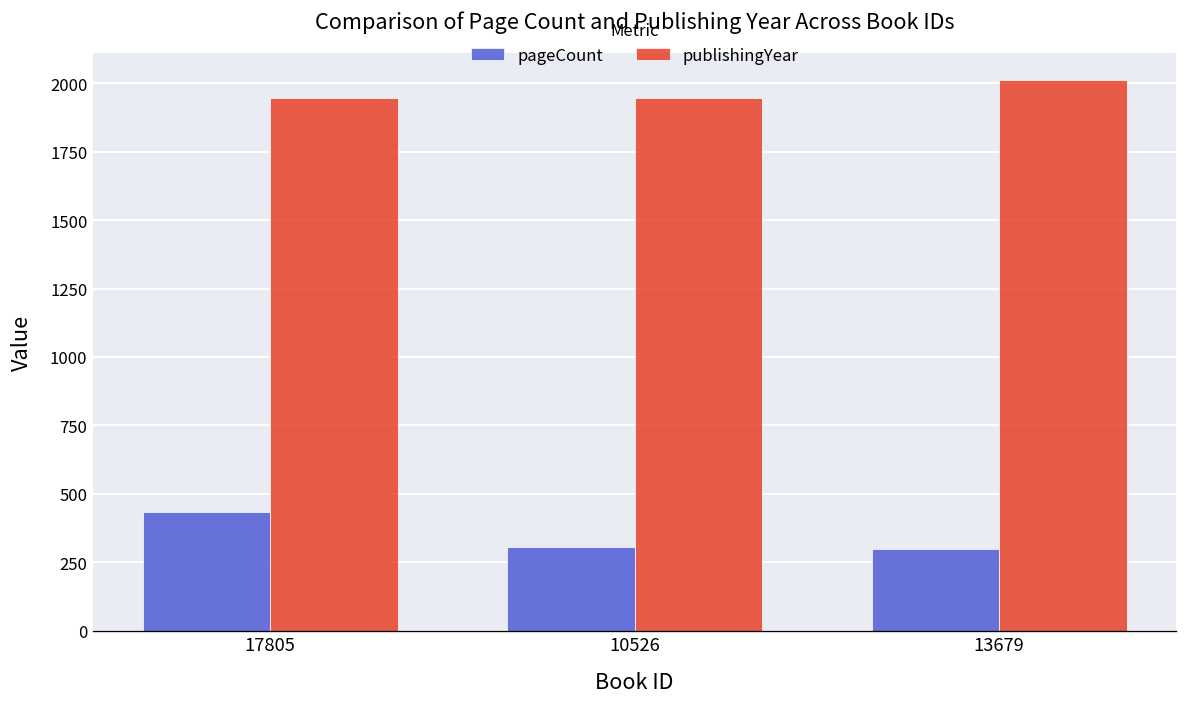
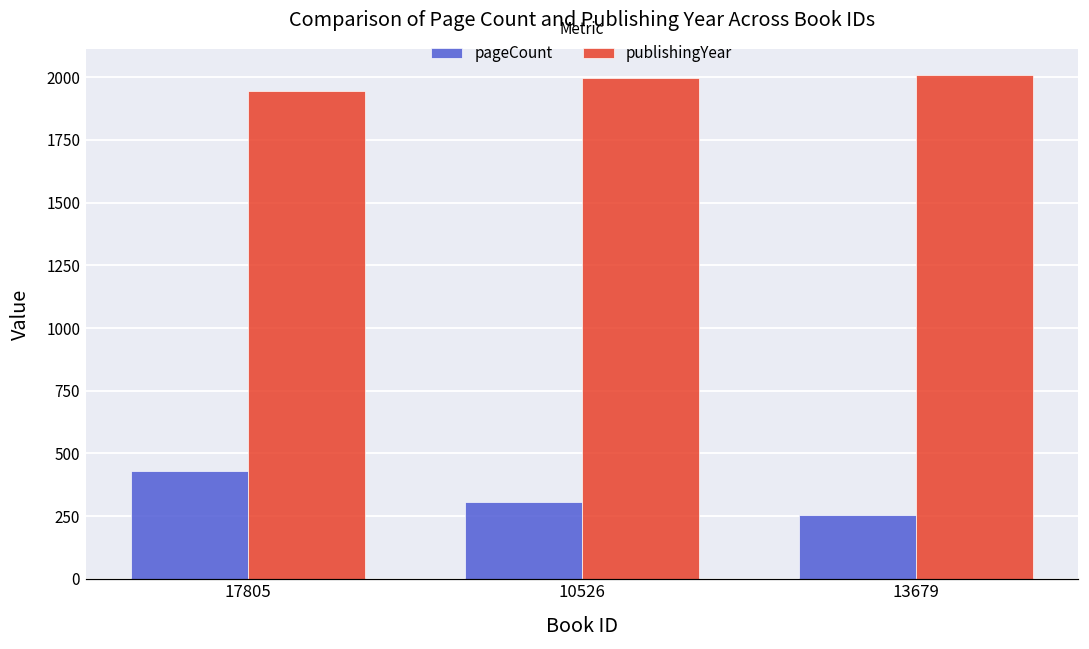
publishingYear, 10526: 1950 -> 2000
pageCount, 13679: 300 -> 260
